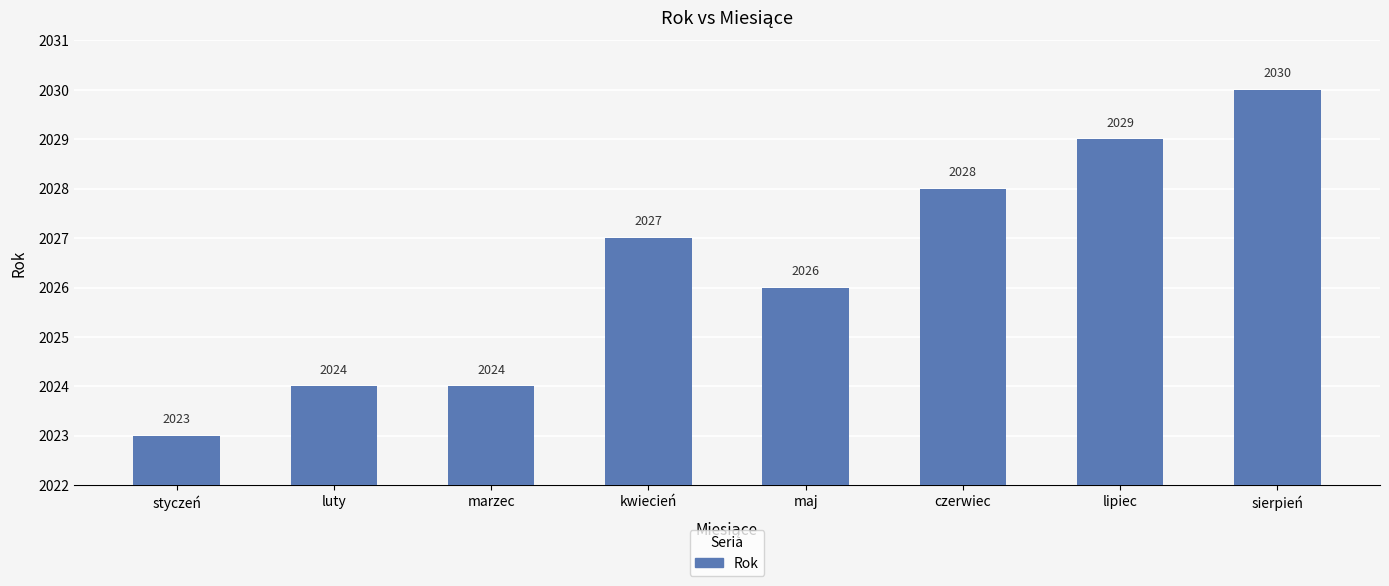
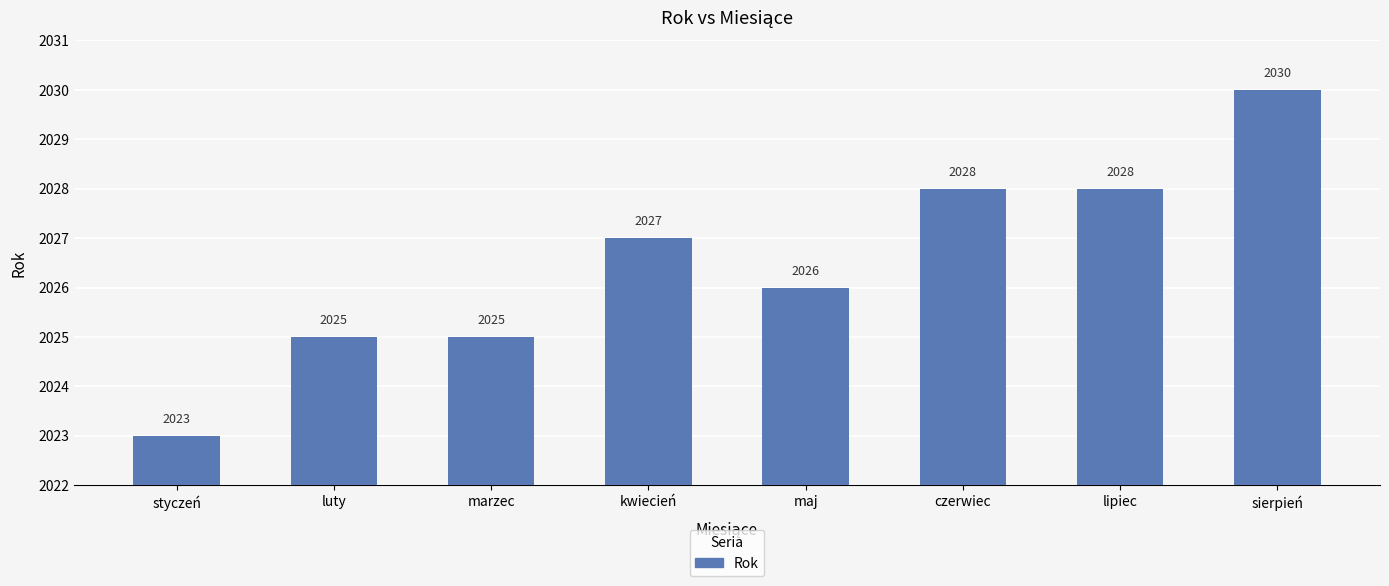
luty: 2024 -> 2025
marzec: 2024 -> 2025
lipiec: 2029 -> 2028
